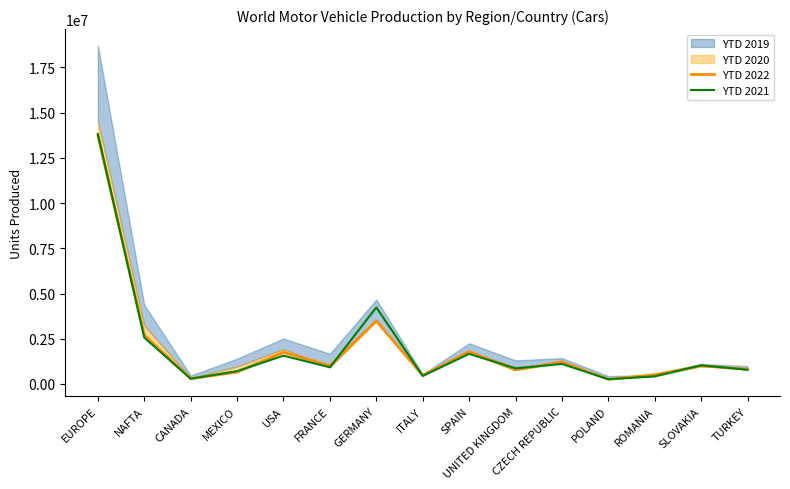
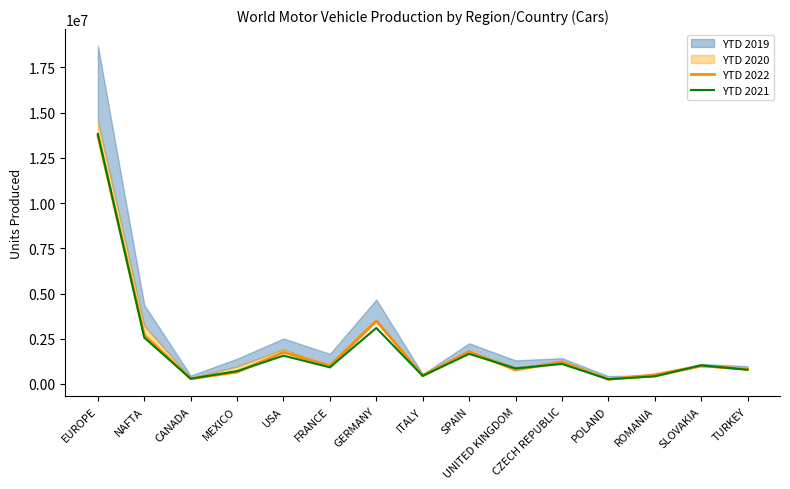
YTD 2021, GERMANY: 4200000 -> 3100000
